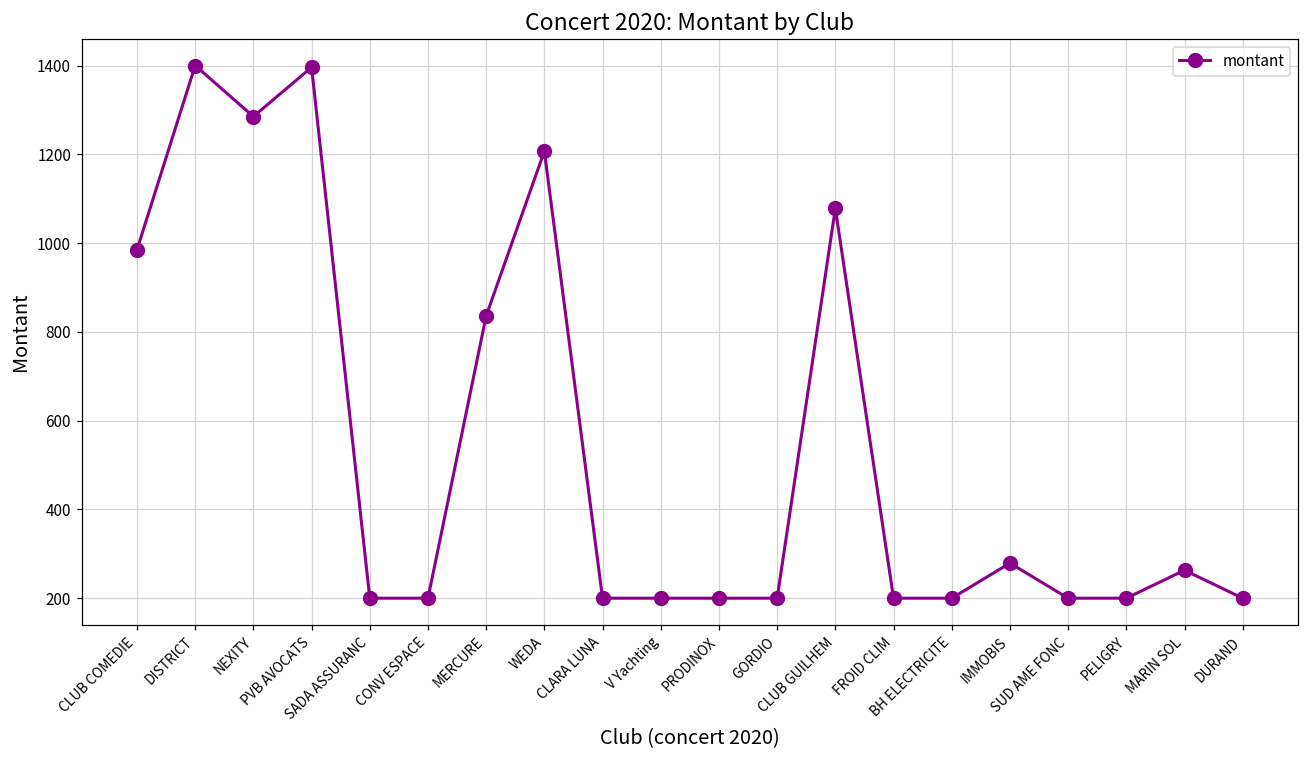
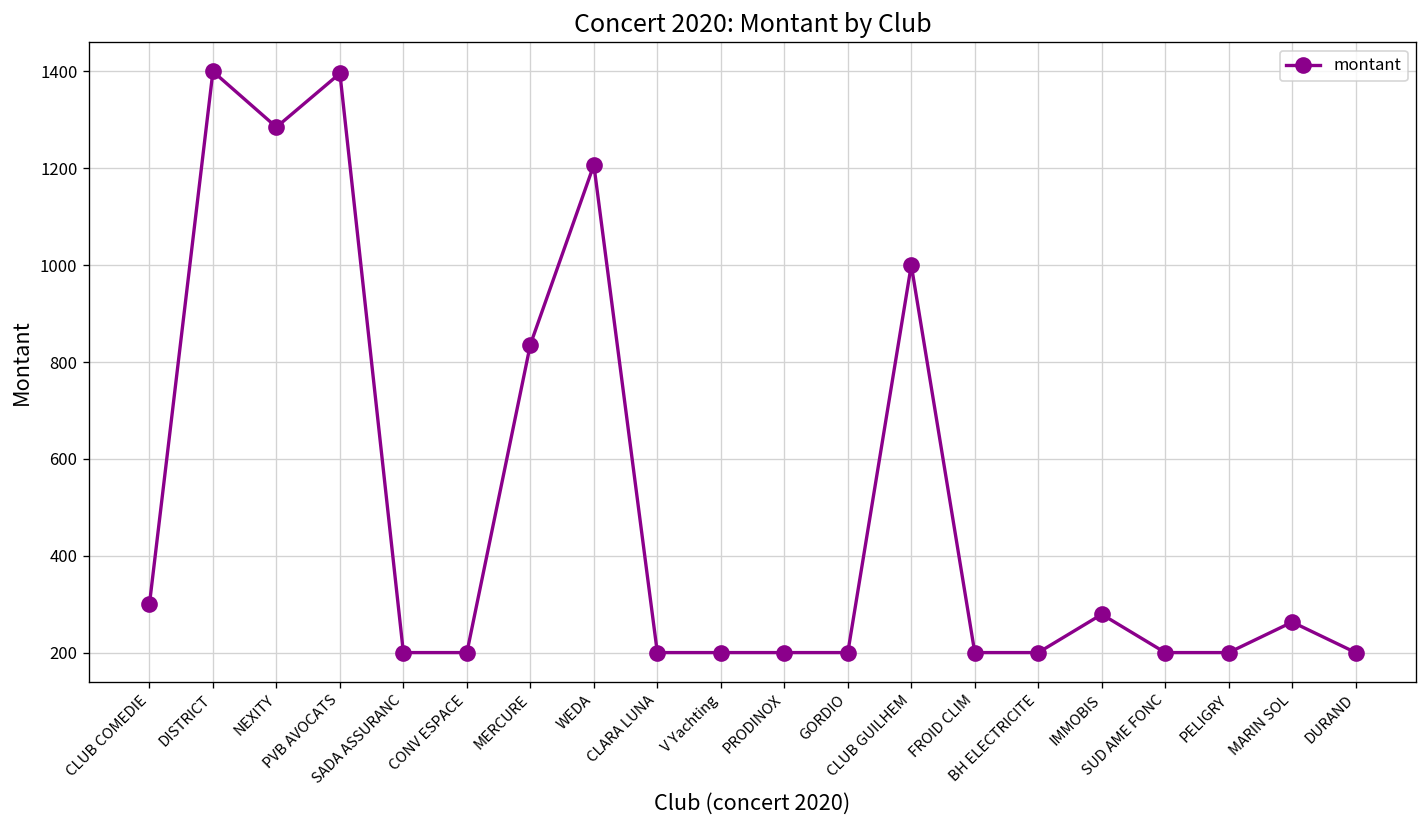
CLUB COMEDIE: 990 -> 300
CLUB GUILHEM: 1080 -> 1000
